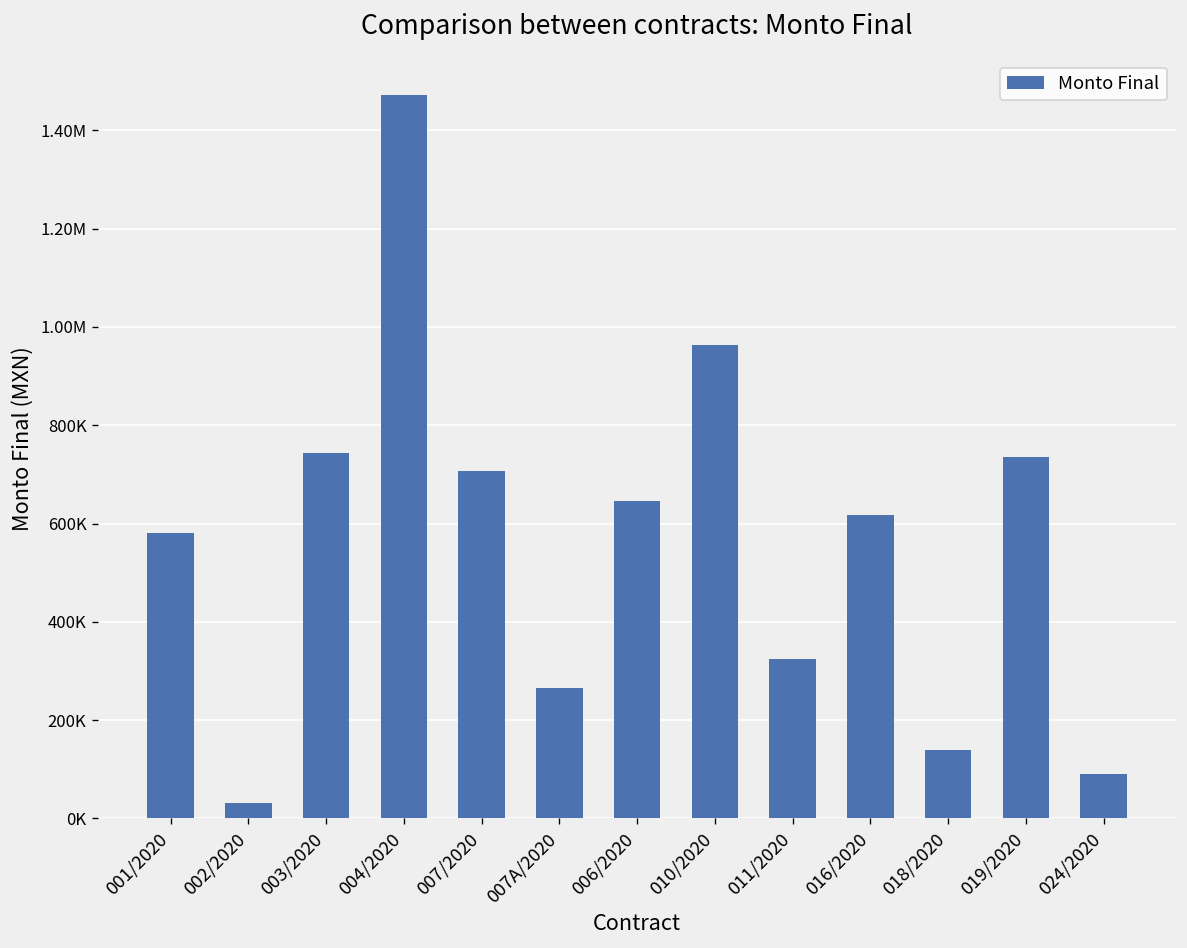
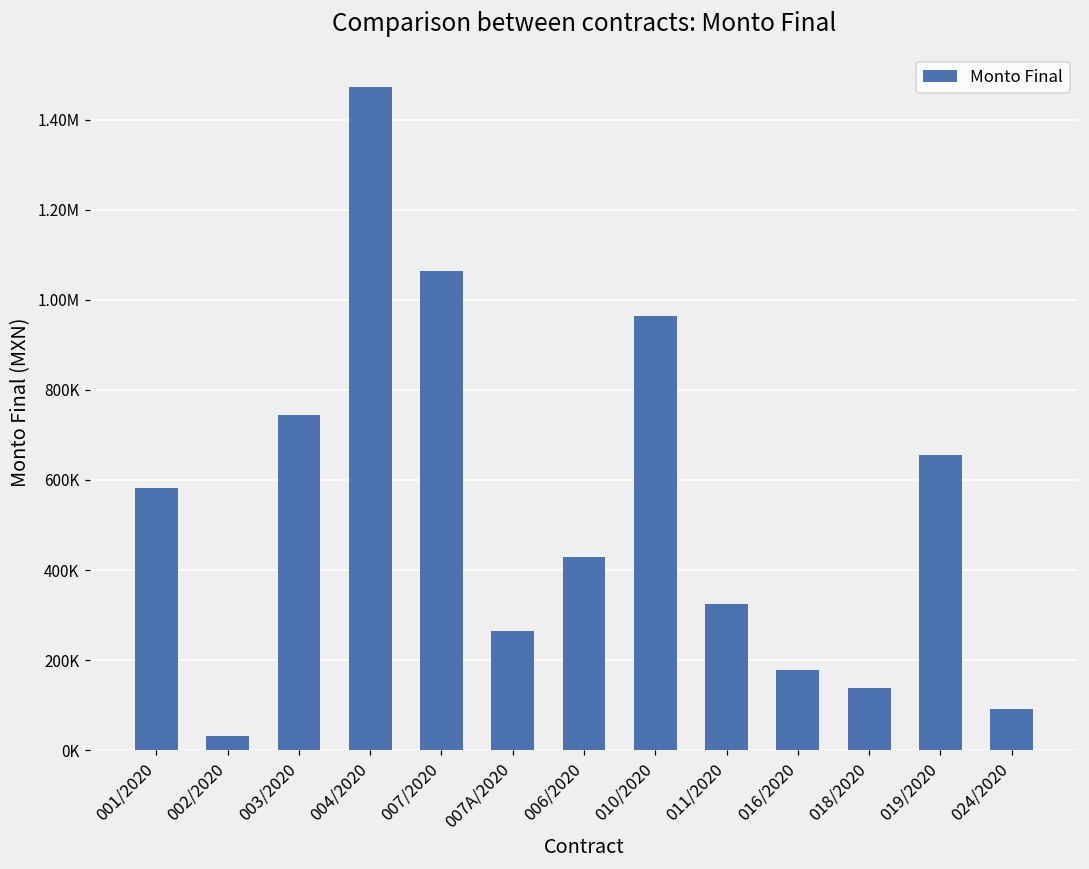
007/2020: 710000 -> 1060000
006/2020: 650000 -> 430000
016/2020: 620000 -> 180000
019/2020: 740000 -> 660000
